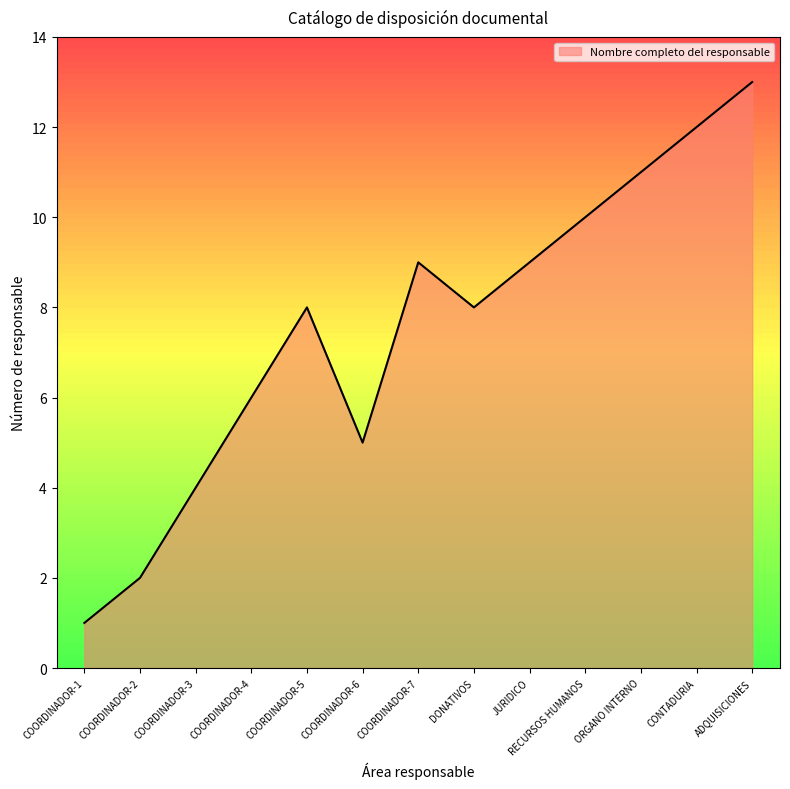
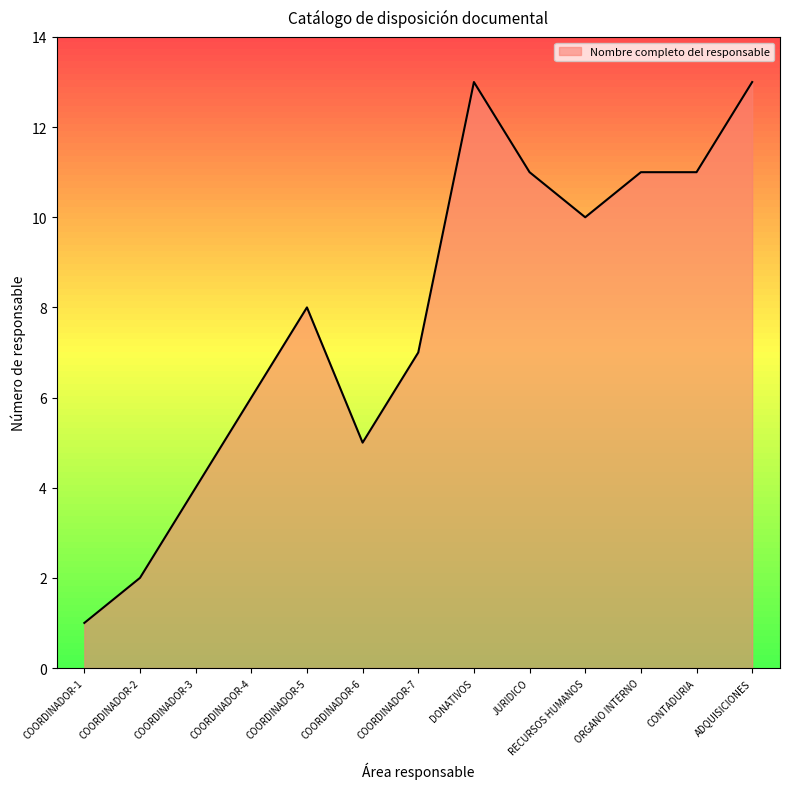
COORDINADOR-7: 9 -> 7
DONATIVOS: 8 -> 13
JURIDICO: 9 -> 11
CONTADURIA: 12 -> 11
